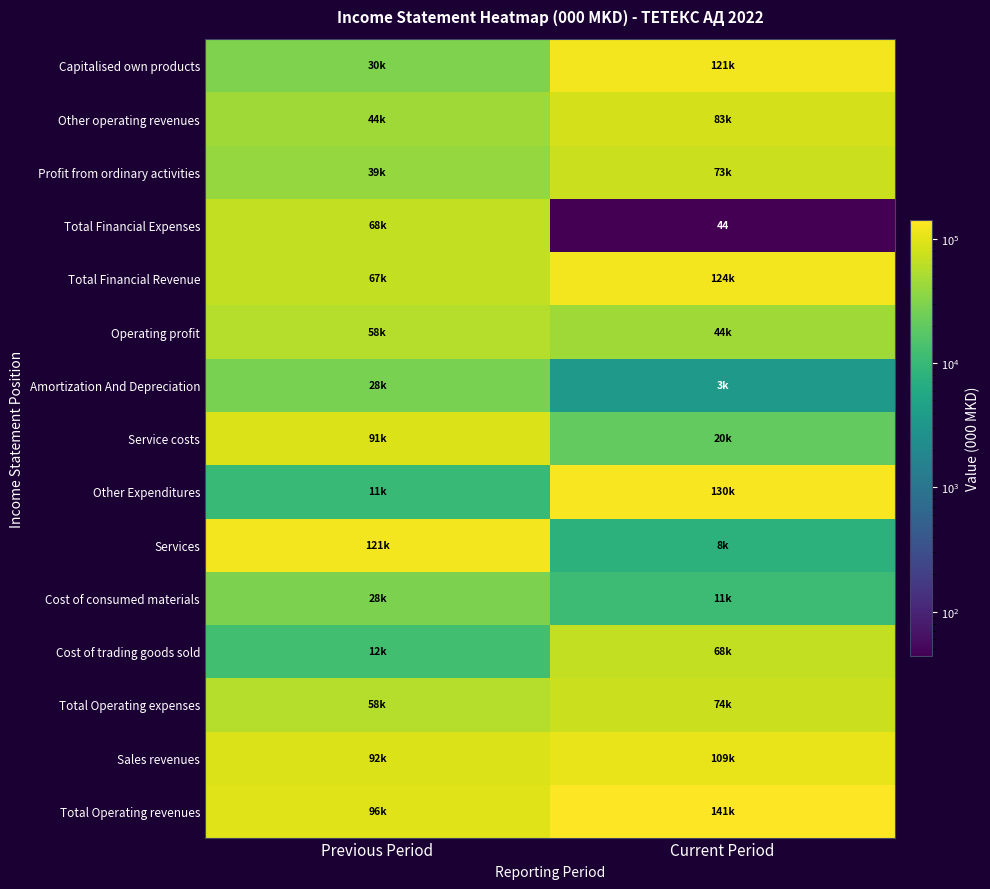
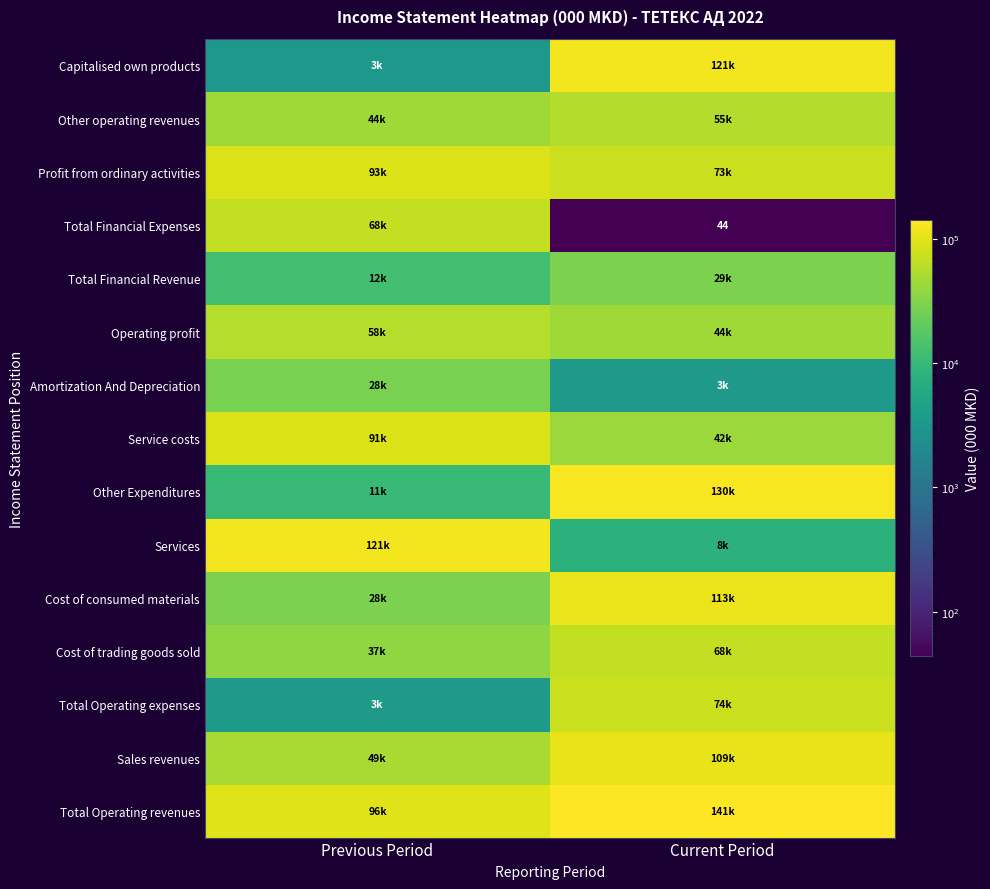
Capitalised own products, Previous Period: 30k -> 3k
Other operating revenues, Current Period: 83k -> 55k
Profit from ordinary activities, Previous Period: 39k -> 93k
Total Financial Revenue, Previous Period: 67k -> 12k
Total Financial Revenue, Current Period: 124k -> 29k
Service costs, Current Period: 20k -> 42k
Cost of consumed materials, Current Period: 11k -> 113k
Cost of trading goods sold, Previous Period: 12k -> 37k
Total Operating expenses, Previous Period: 58k -> 3k
Sales revenues, Previous Period: 92k -> 49k
